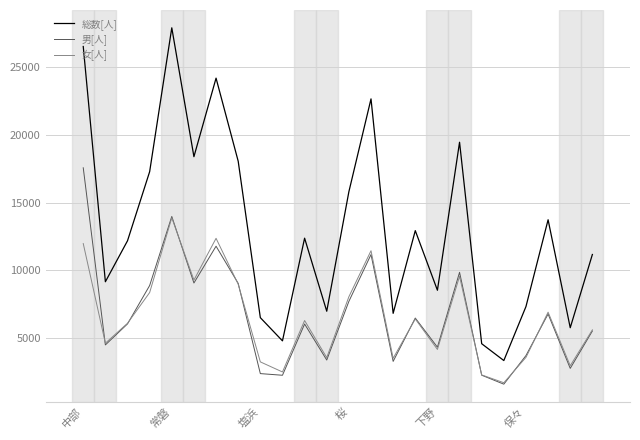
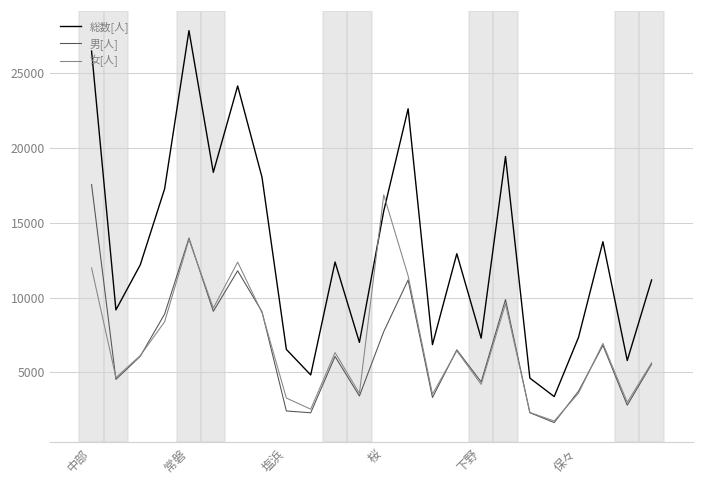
女[人], 桜: 8100 -> 16900
総数[人], 下野: 8500 -> 7300
